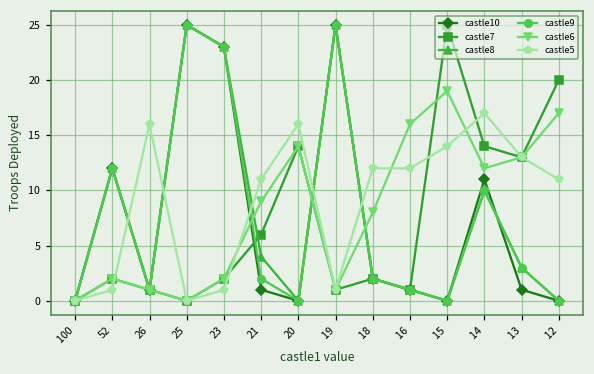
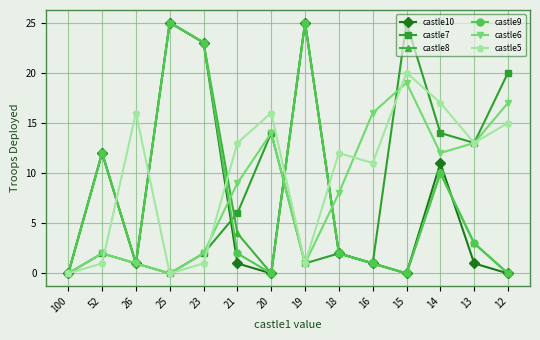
castle5, 21: 11 -> 13
castle5, 16: 12 -> 11
castle5, 15: 14 -> 20
castle5, 12: 11 -> 15
